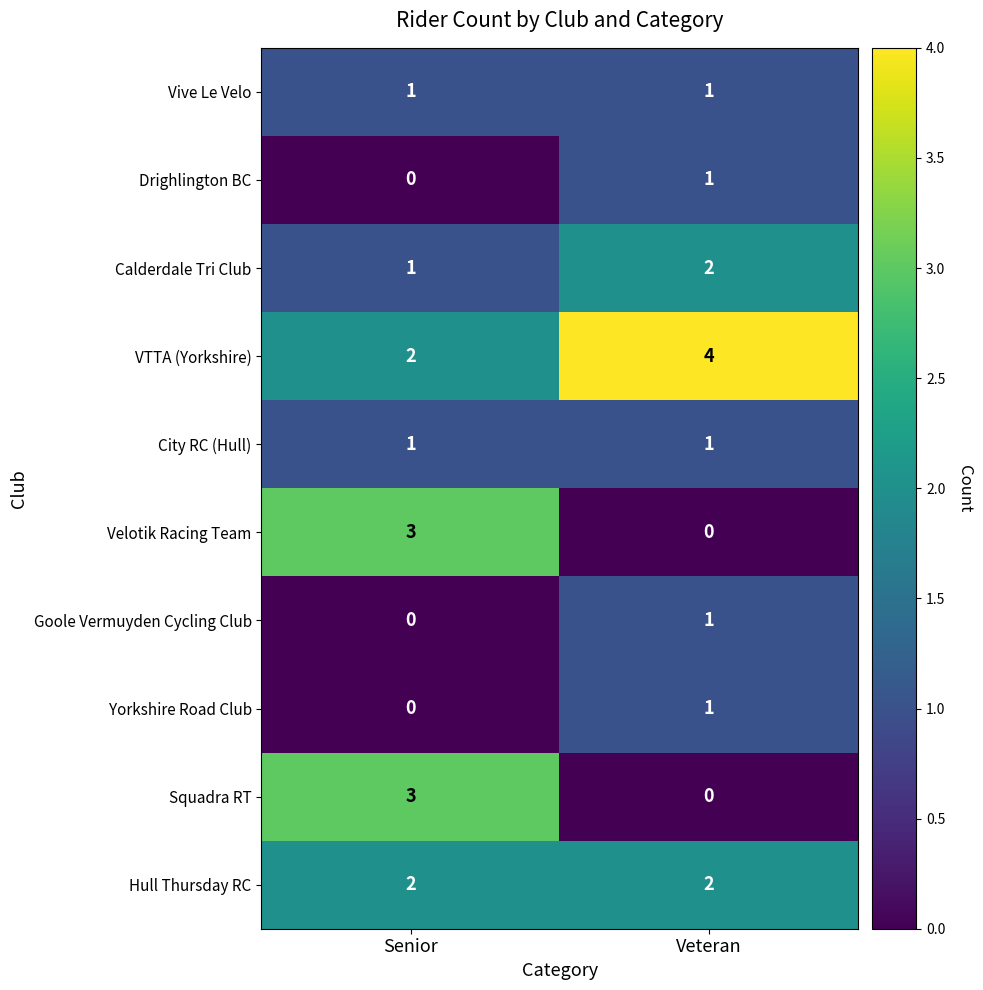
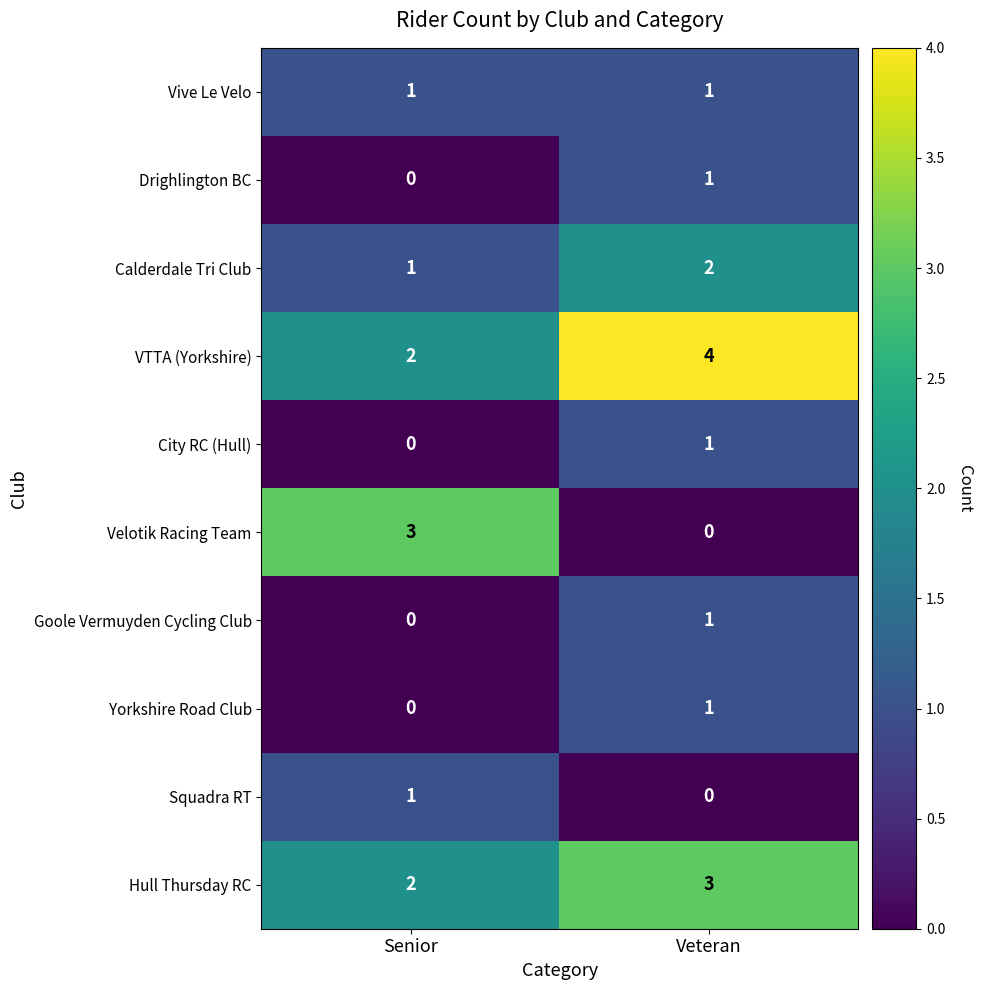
City RC (Hull), Senior: 1 -> 0
Squadra RT, Senior: 3 -> 1
Hull Thursday RC, Veteran: 2 -> 3
